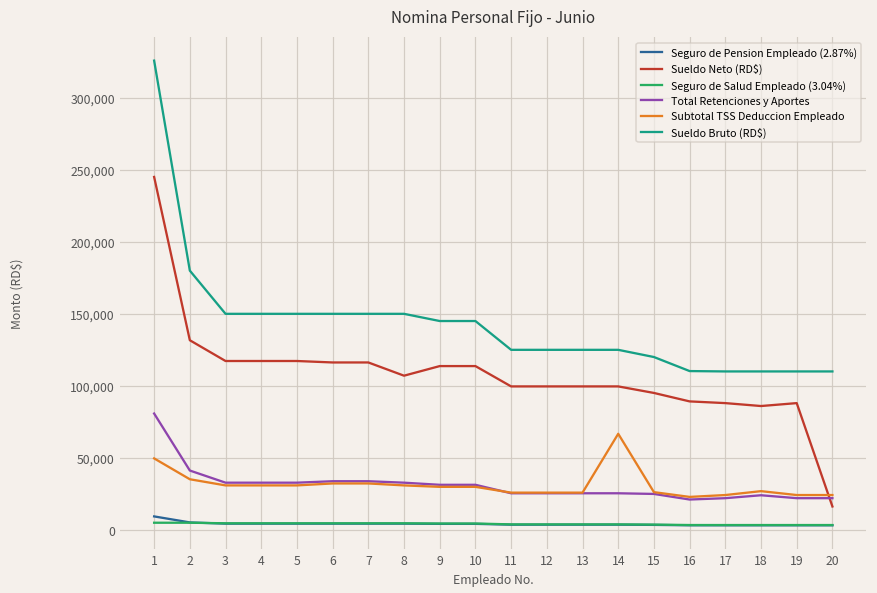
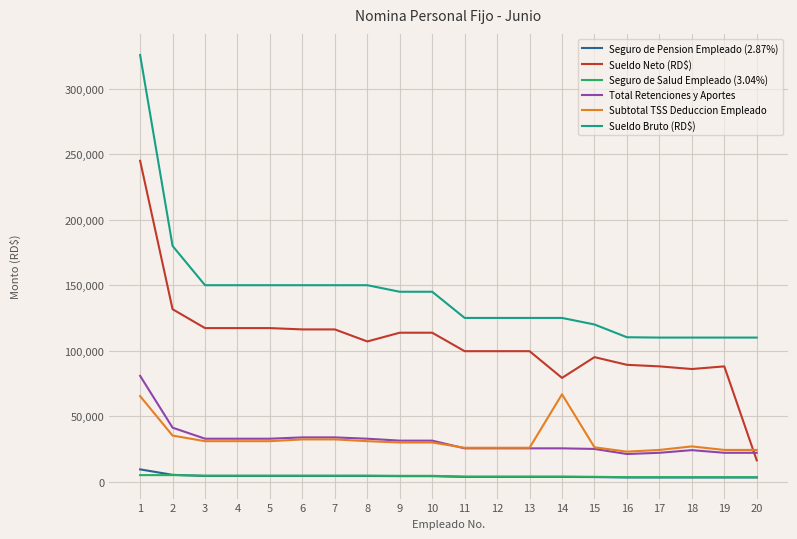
Subtotal TSS Deduccion Empleado, 1: 50,000 -> 65,000
Sueldo Neto (RD$), 14: 100,000 -> 79,000
